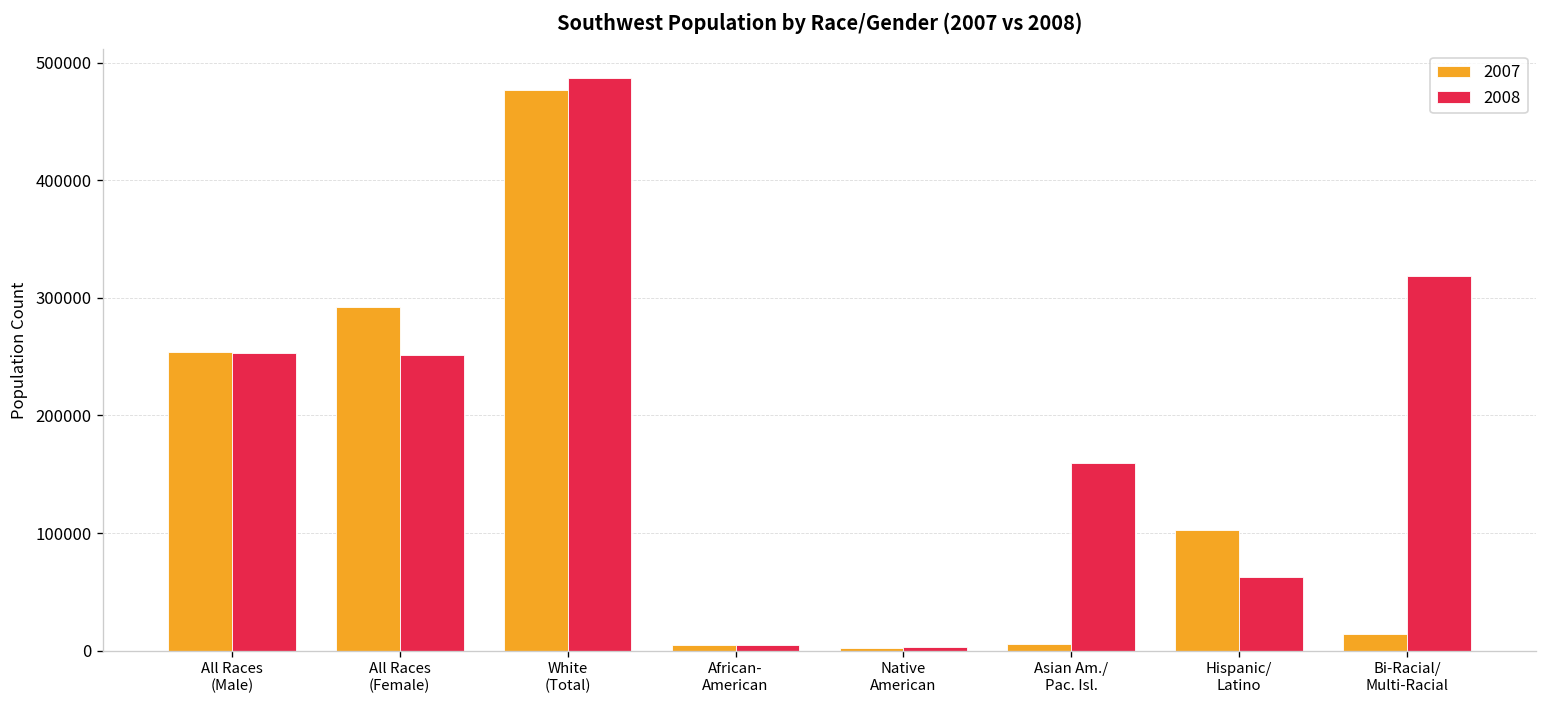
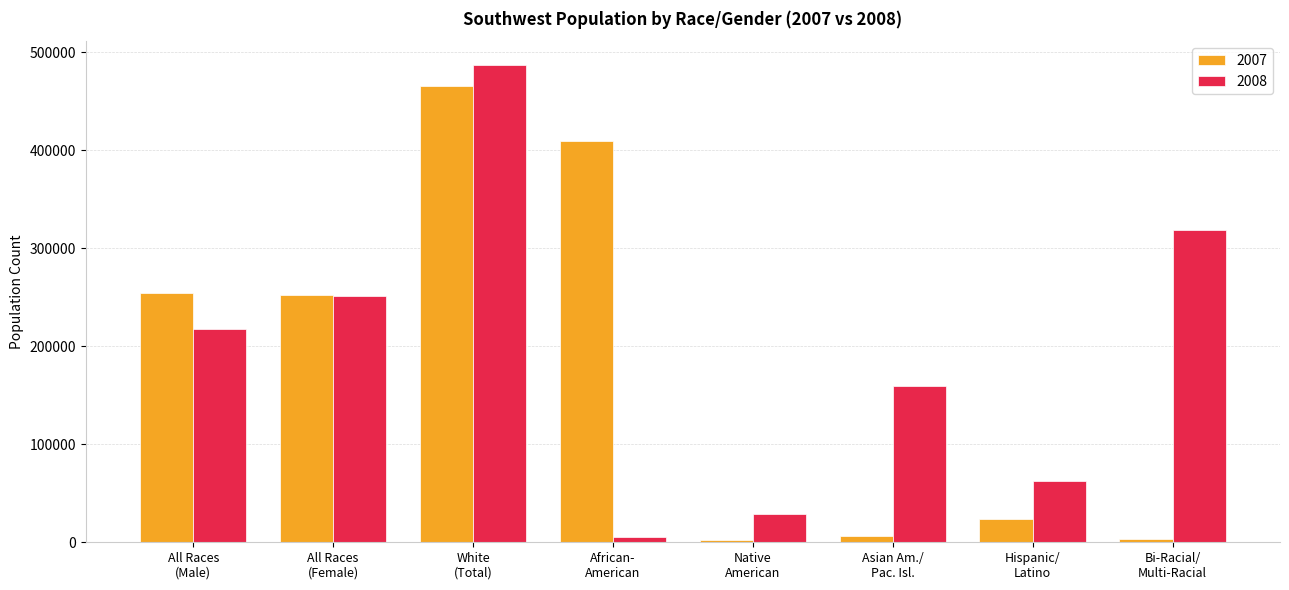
2008, All Races (Male): 250000 -> 220000
2007, All Races (Female): 290000 -> 250000
2007, White (Total): 480000 -> 470000
2007, African- American: 0 -> 410000
2008, Native American: 0 -> 30000
2007, Hispanic/ Latino: 100000 -> 20000
2007, Bi-Racial/ Multi-Racial: 10000 -> 0
